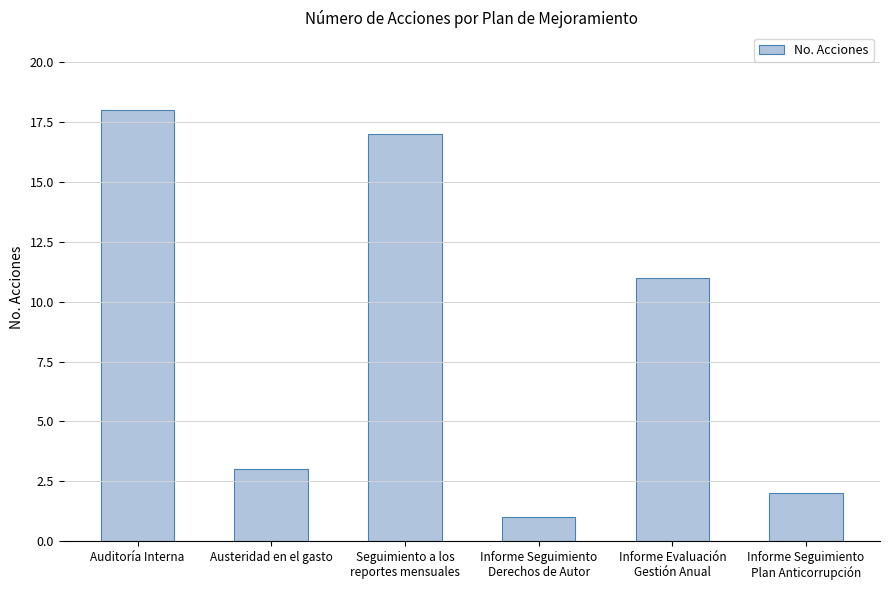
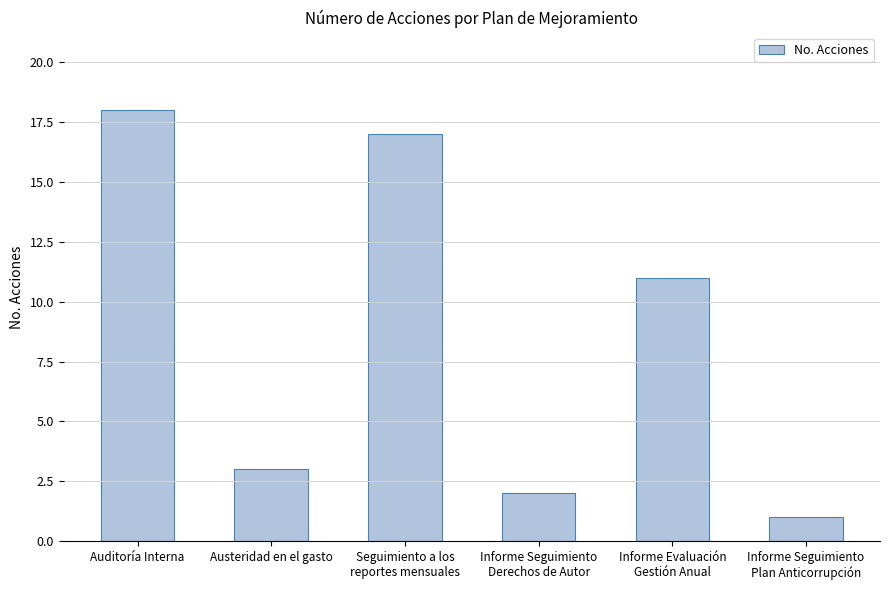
Informe Seguimiento Derechos de Autor: 1 -> 2
Informe Seguimiento Plan Anticorrupción: 2 -> 1
